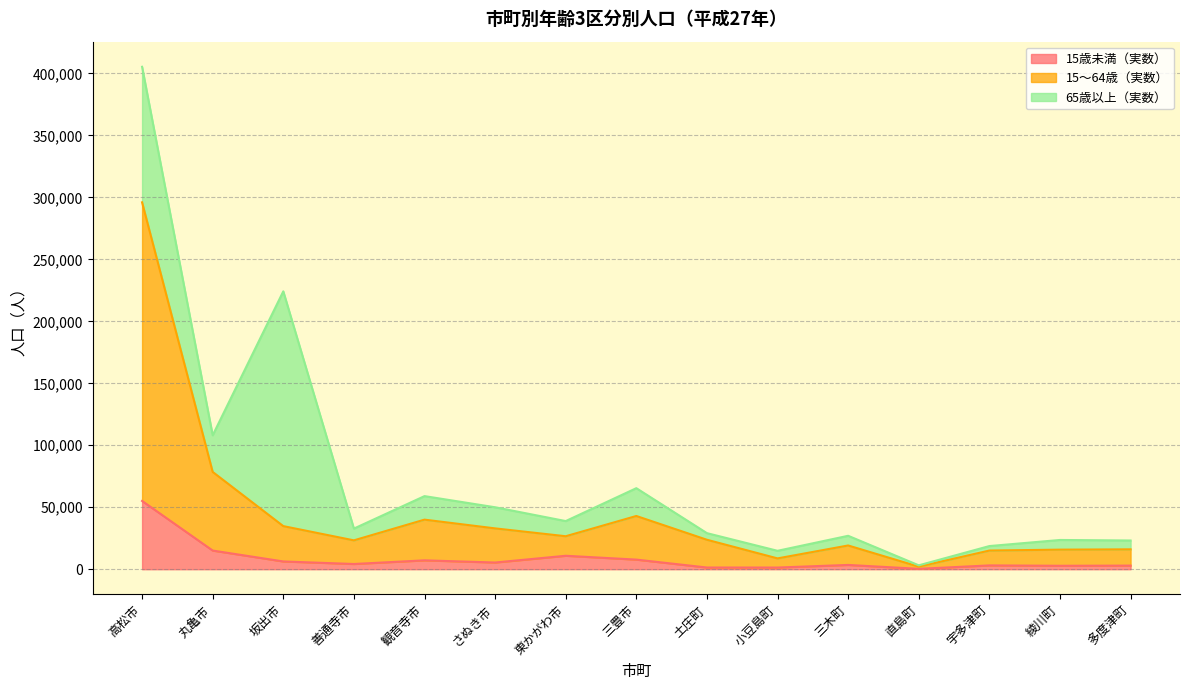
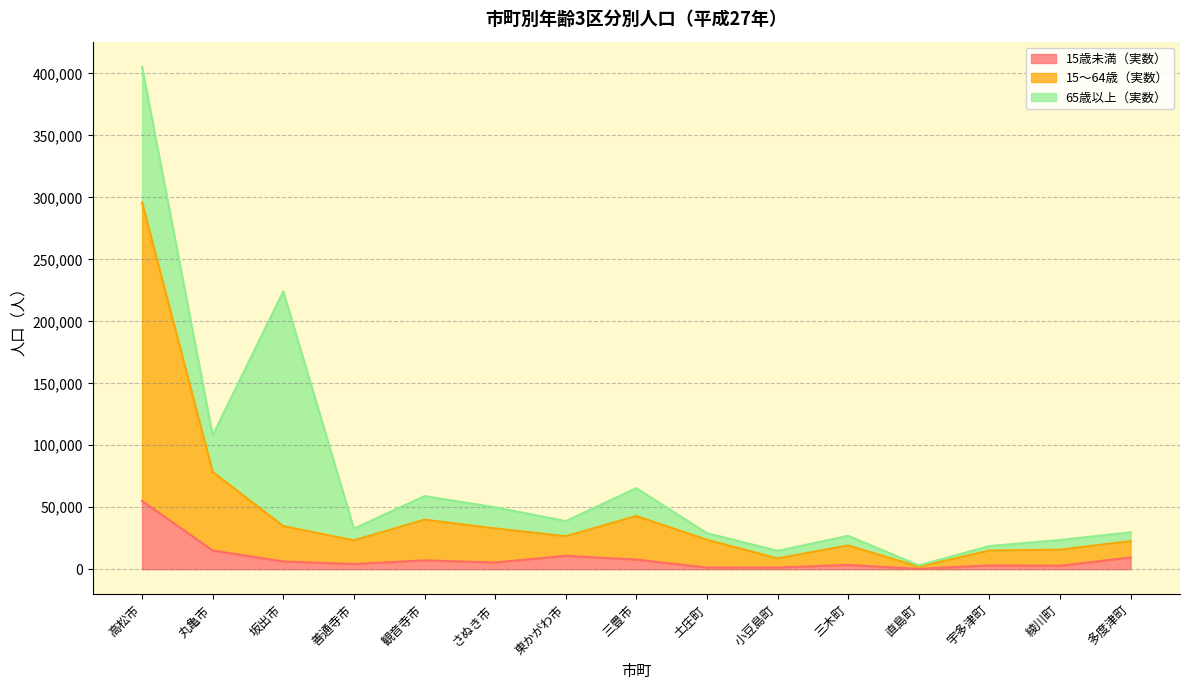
15歳未満（実数）, 多度津町: 3,000 -> 10,000
